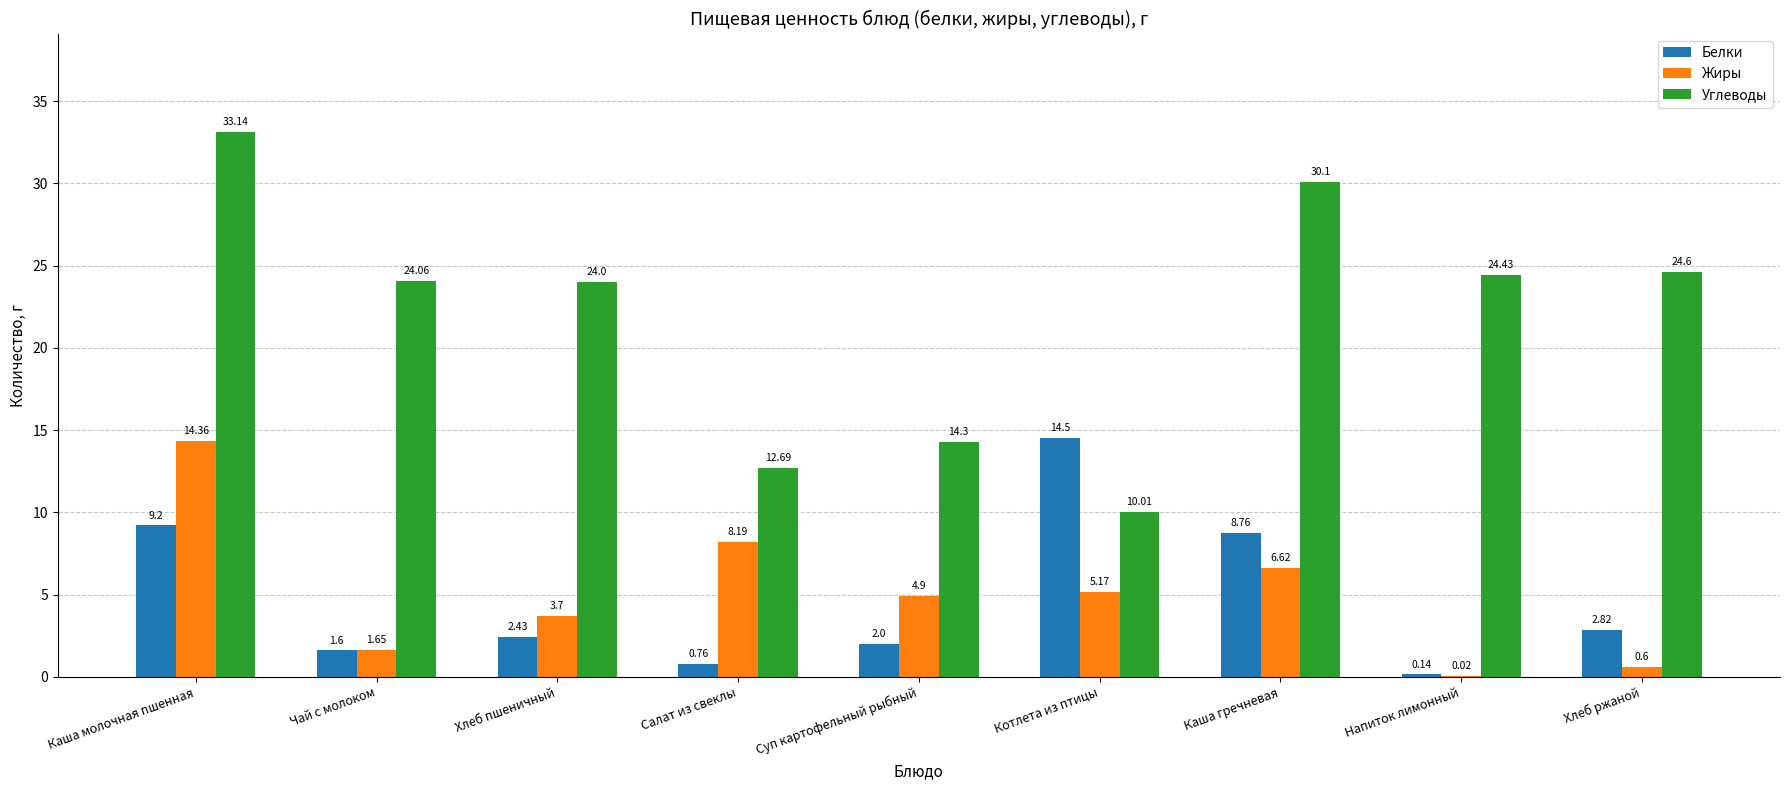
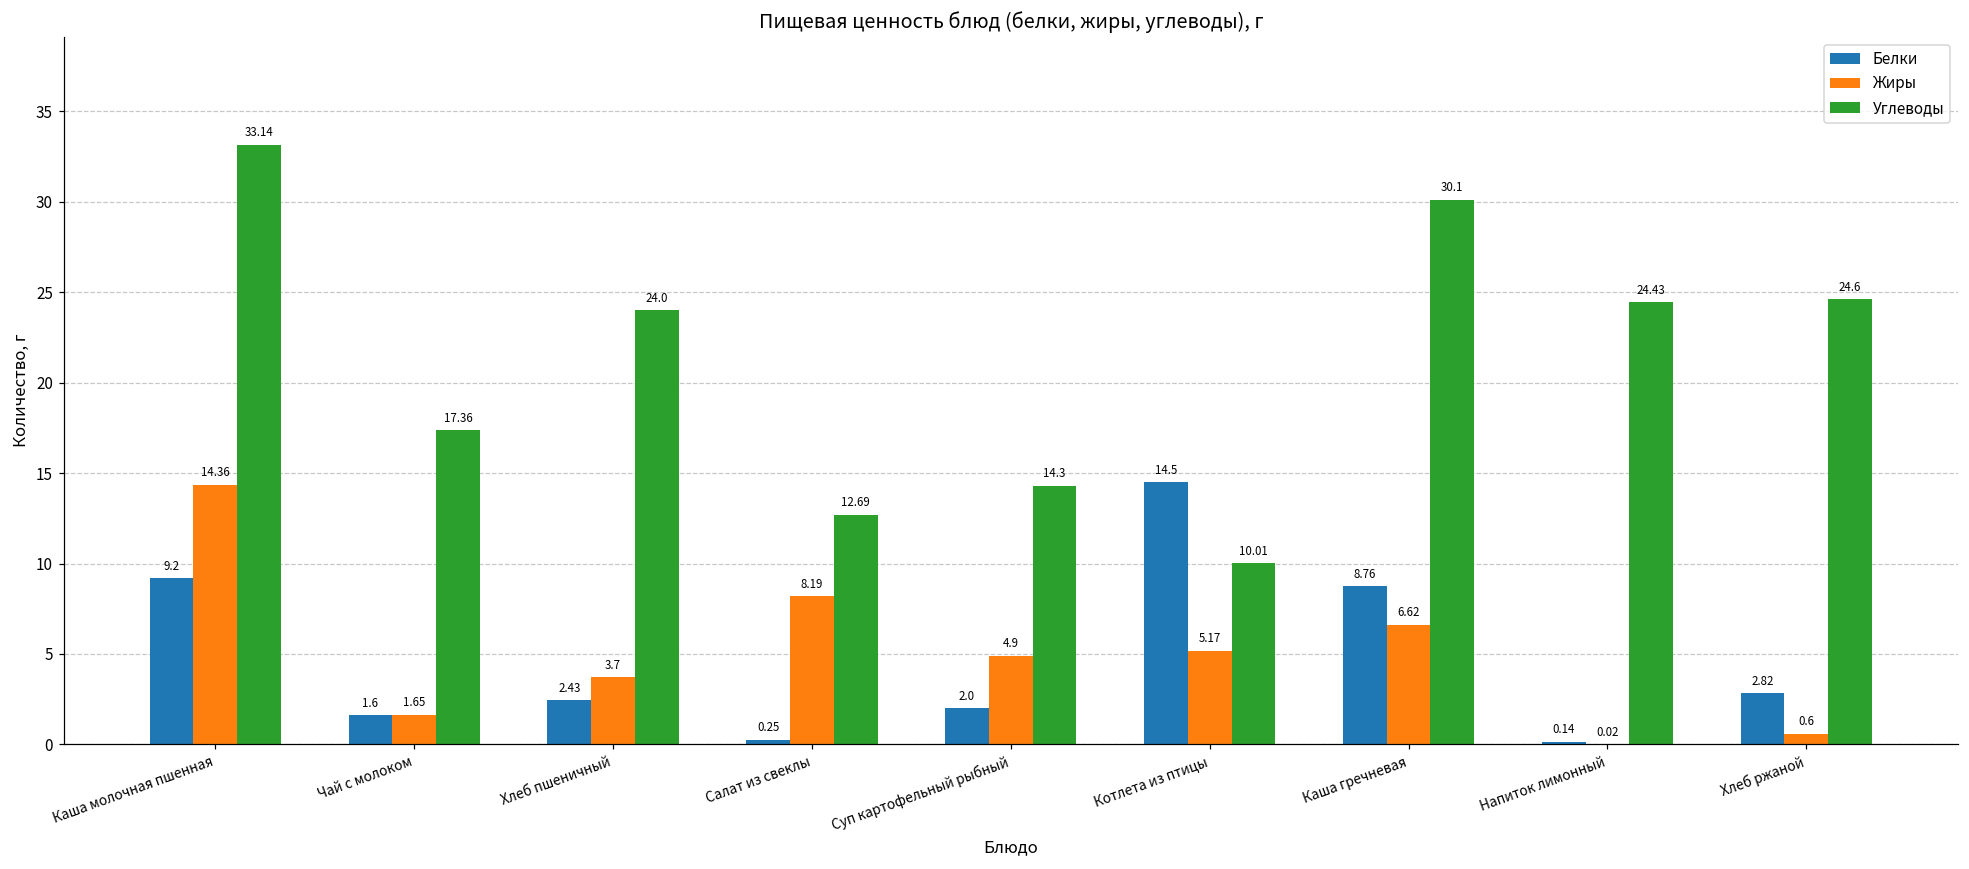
Углеводы, Чай с молоком: 24.06 -> 17.36
Белки, Салат из свеклы: 0.76 -> 0.25
